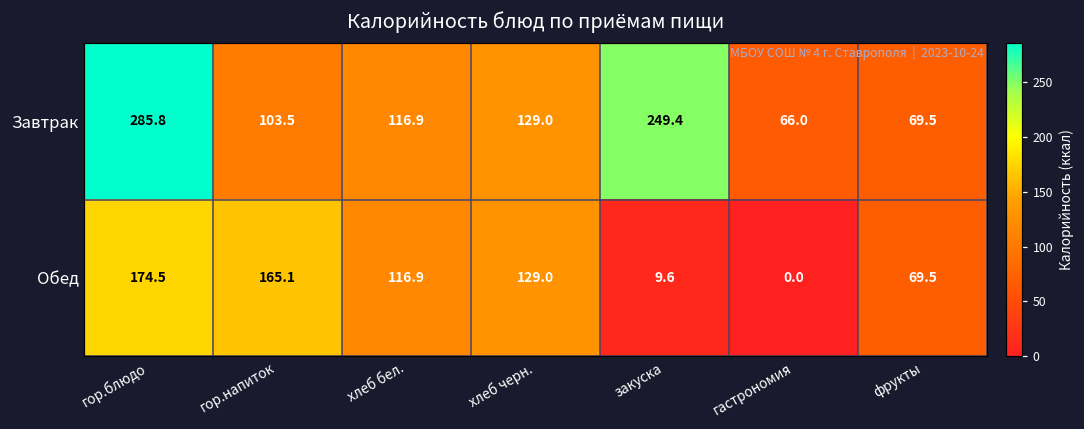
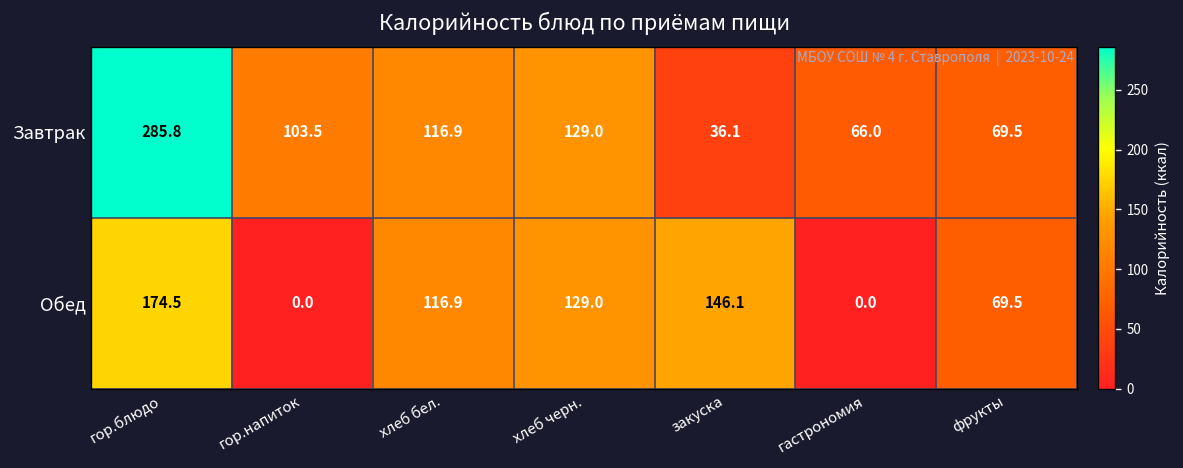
Завтрак, закуска: 249.4 -> 36.1
Обед, гор.напиток: 165.1 -> 0.0
Обед, закуска: 9.6 -> 146.1
